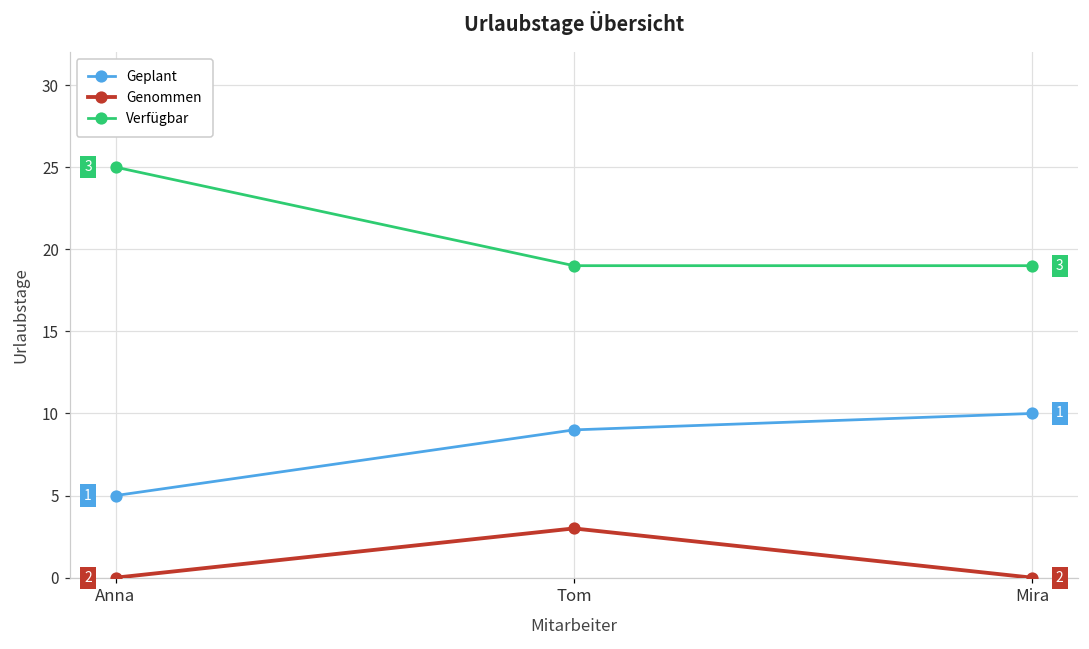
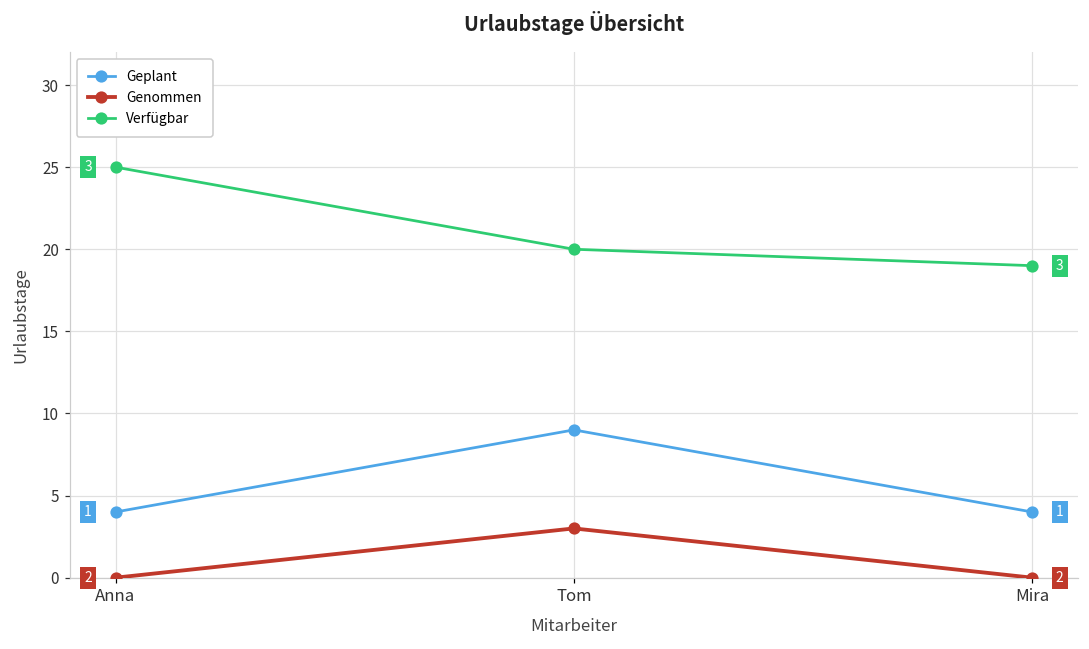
Geplant, Anna: 5 -> 4
Verfügbar, Tom: 19 -> 20
Geplant, Mira: 10 -> 4
